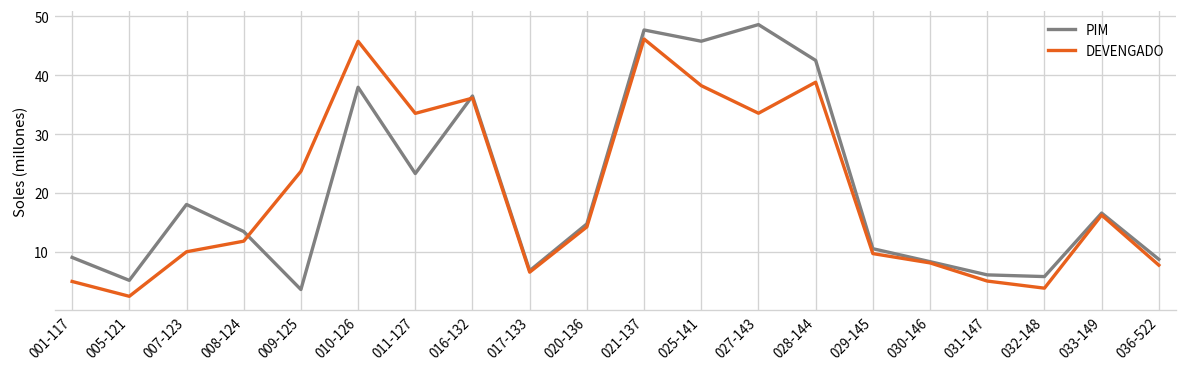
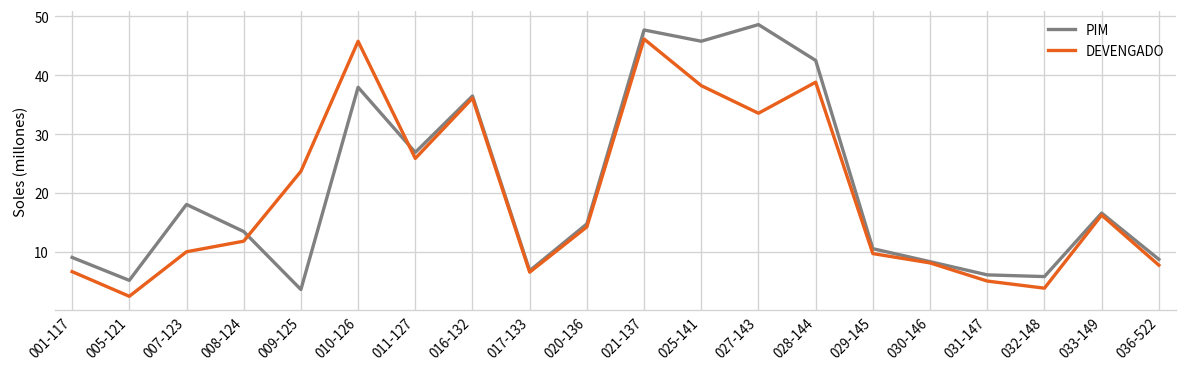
DEVENGADO, 001-117: 5 -> 7
PIM, 011-127: 23 -> 27
DEVENGADO, 011-127: 34 -> 26
